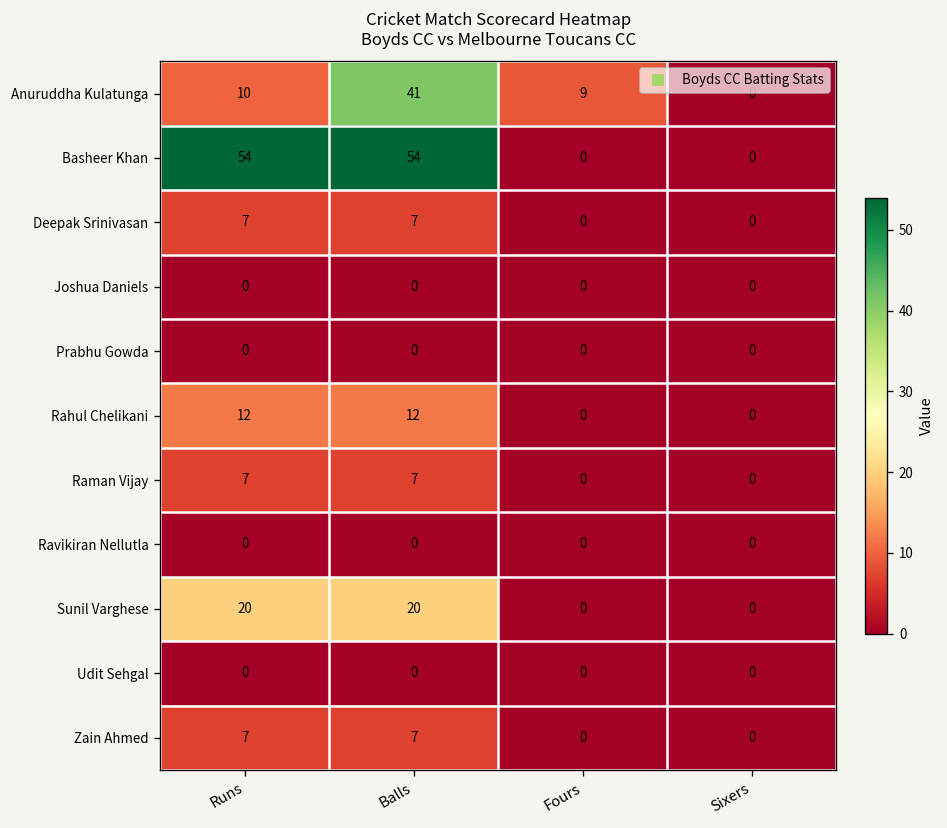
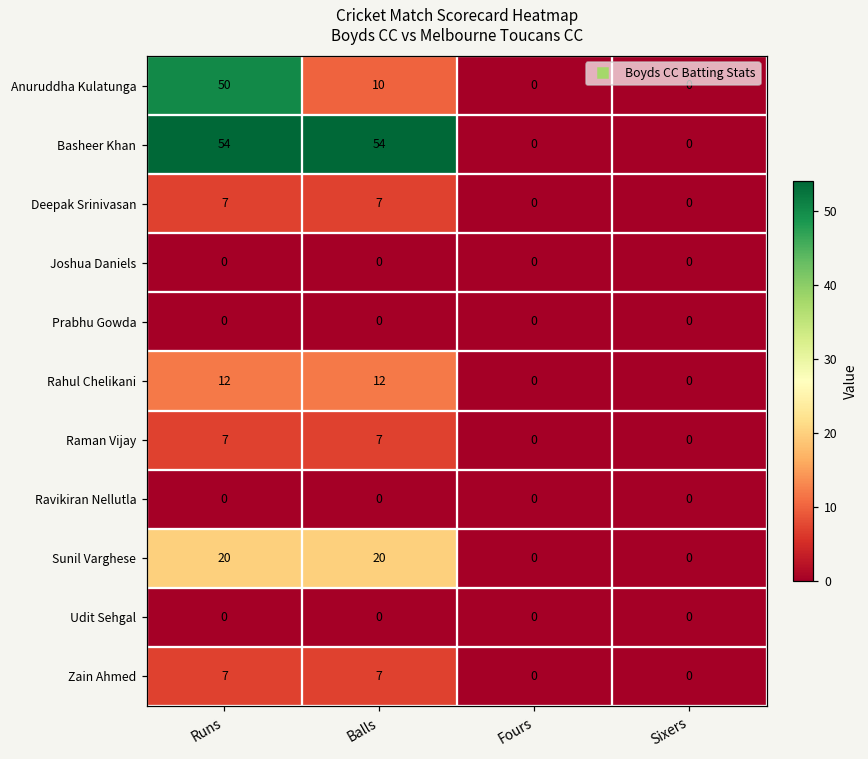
Anuruddha Kulatunga, Runs: 10 -> 50
Anuruddha Kulatunga, Balls: 41 -> 10
Anuruddha Kulatunga, Fours: 9 -> 0
